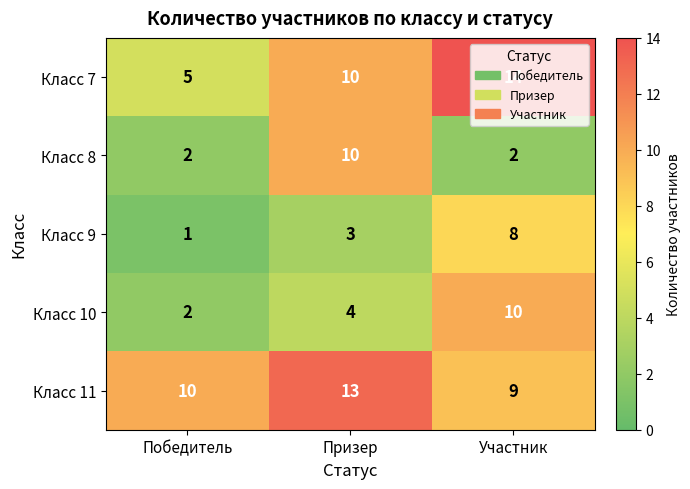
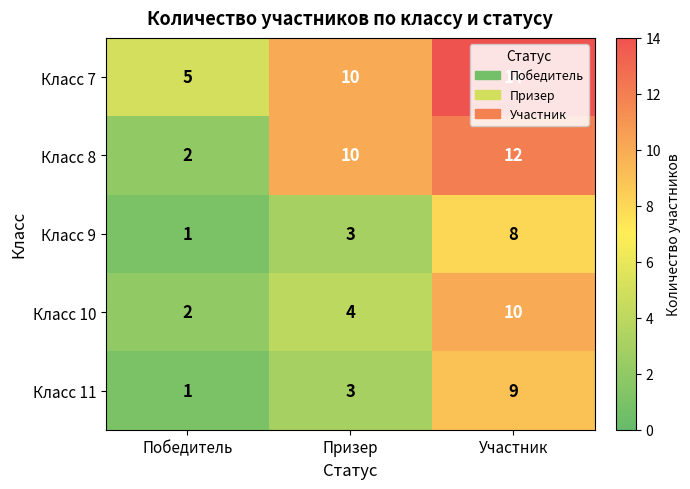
Класс 8, Участник: 2 -> 12
Класс 11, Победитель: 10 -> 1
Класс 11, Призер: 13 -> 3
